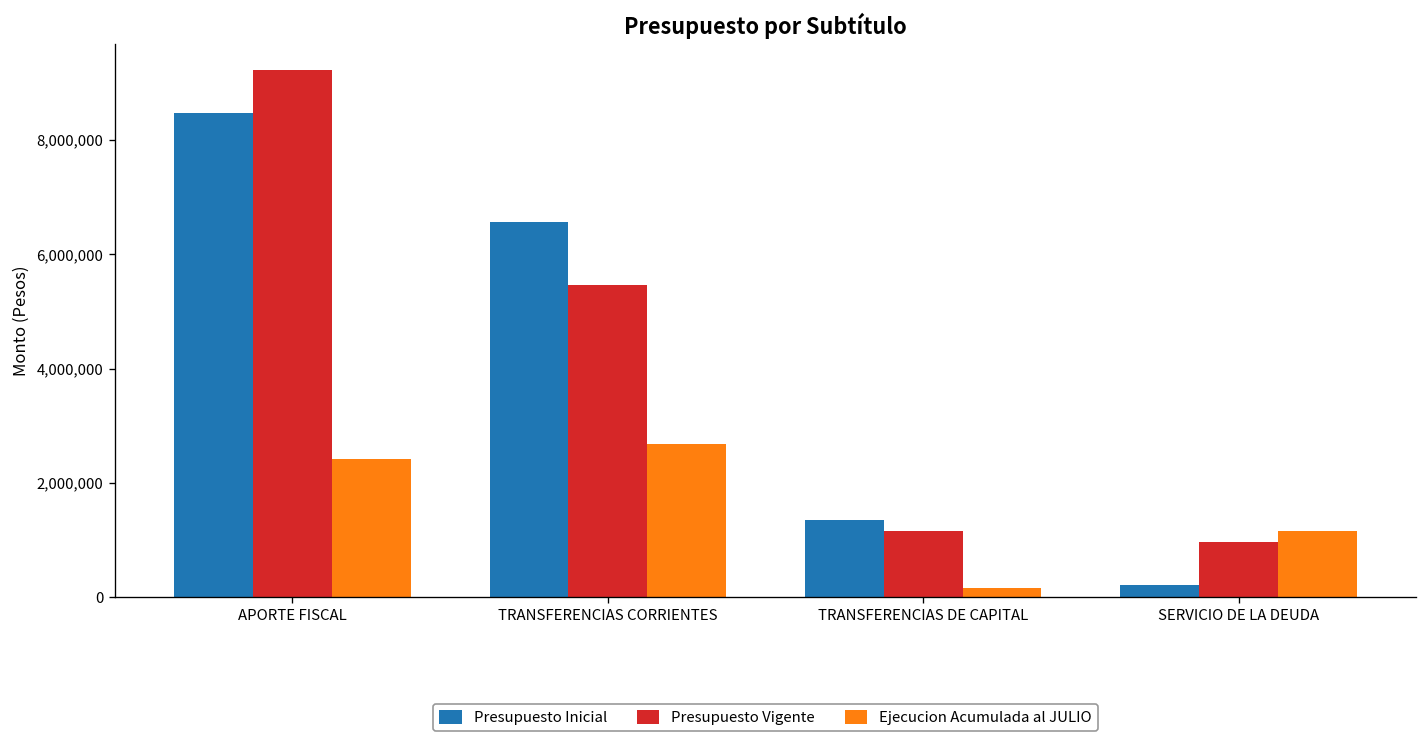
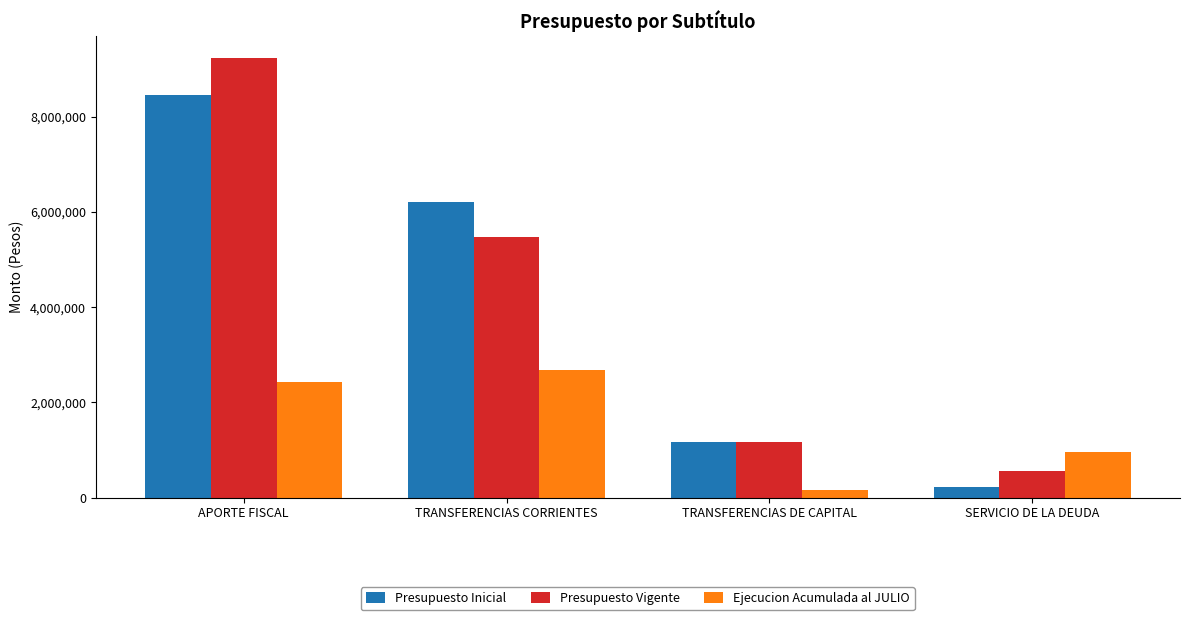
Presupuesto Inicial, TRANSFERENCIAS CORRIENTES: 6,600,000 -> 6,200,000
Presupuesto Inicial, TRANSFERENCIAS DE CAPITAL: 1,300,000 -> 1,200,000
Presupuesto Vigente, SERVICIO DE LA DEUDA: 1,000,000 -> 600,000
Ejecucion Acumulada al JULIO, SERVICIO DE LA DEUDA: 1,200,000 -> 1,000,000
